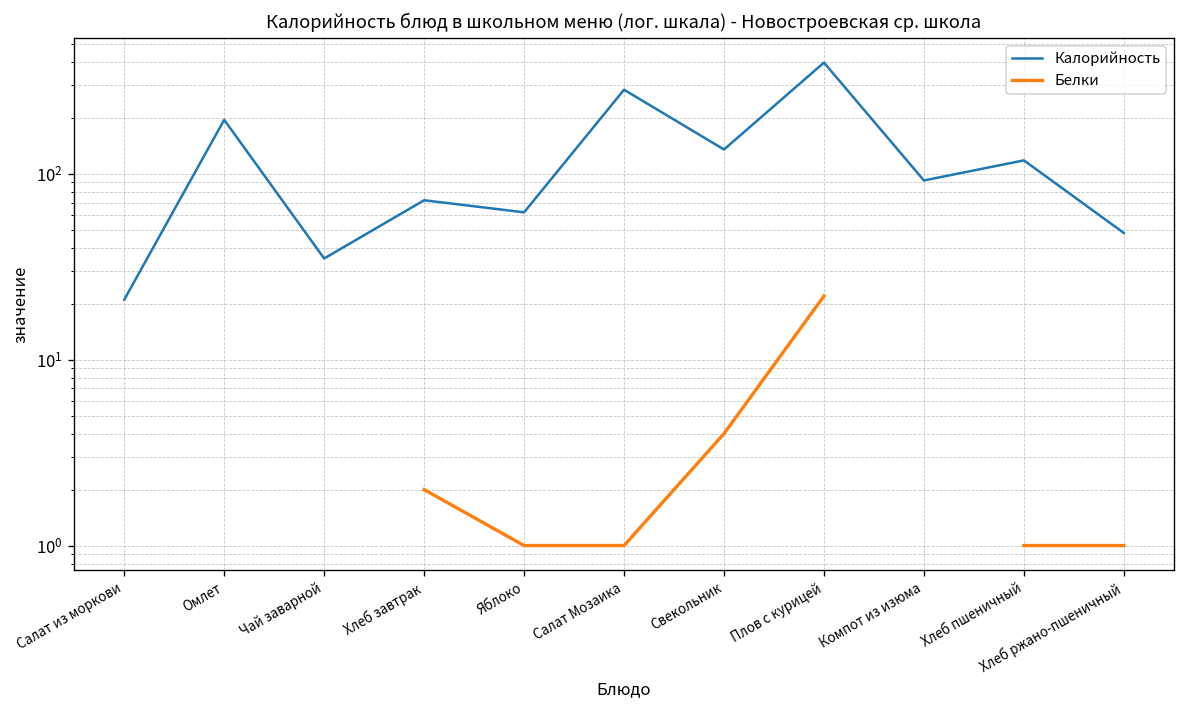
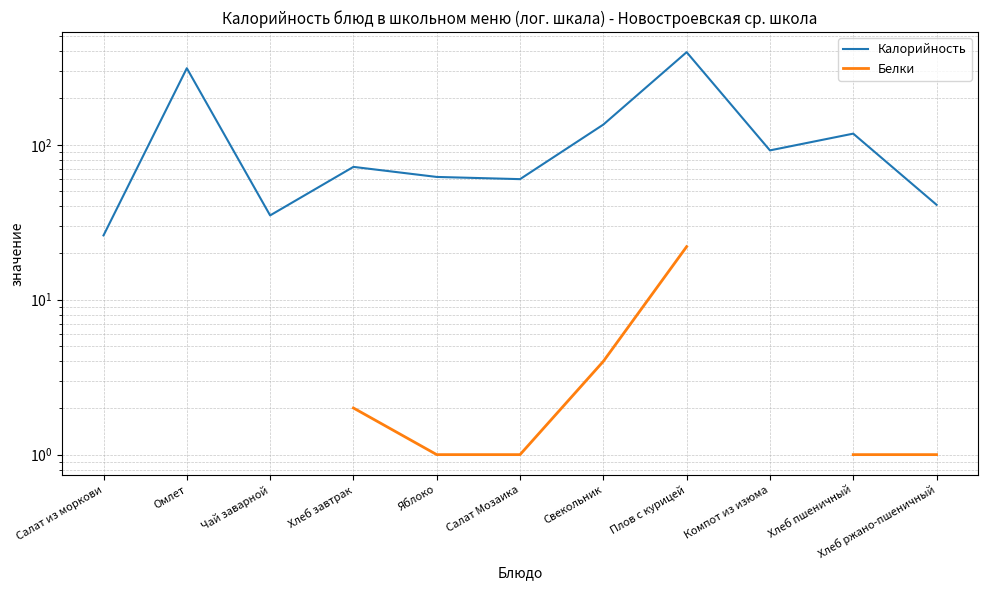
Калорийность, Салат из моркови: 21 -> 26
Калорийность, Омлет: 200 -> 310
Калорийность, Салат Мозаика: 280 -> 60
Калорийность, Хлеб ржано-пшеничный: 48 -> 41
